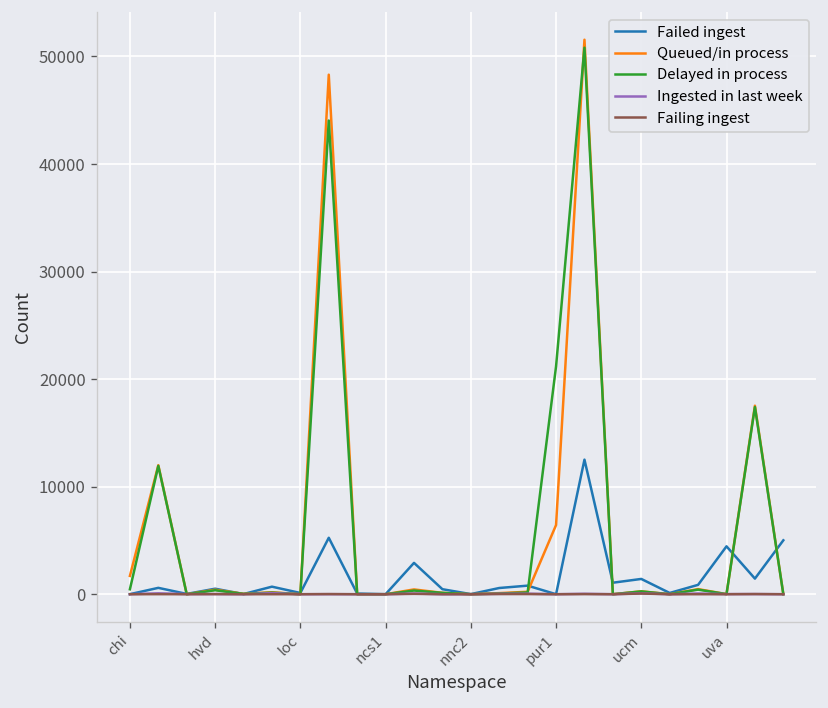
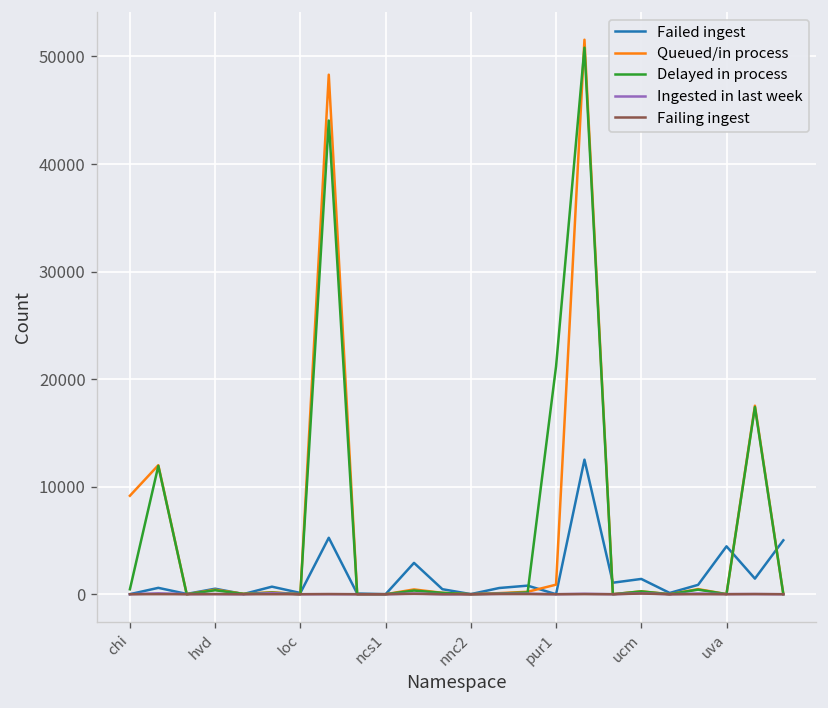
Queued/in process, chi: 2000 -> 9000
Queued/in process, pur1: 6000 -> 1000
